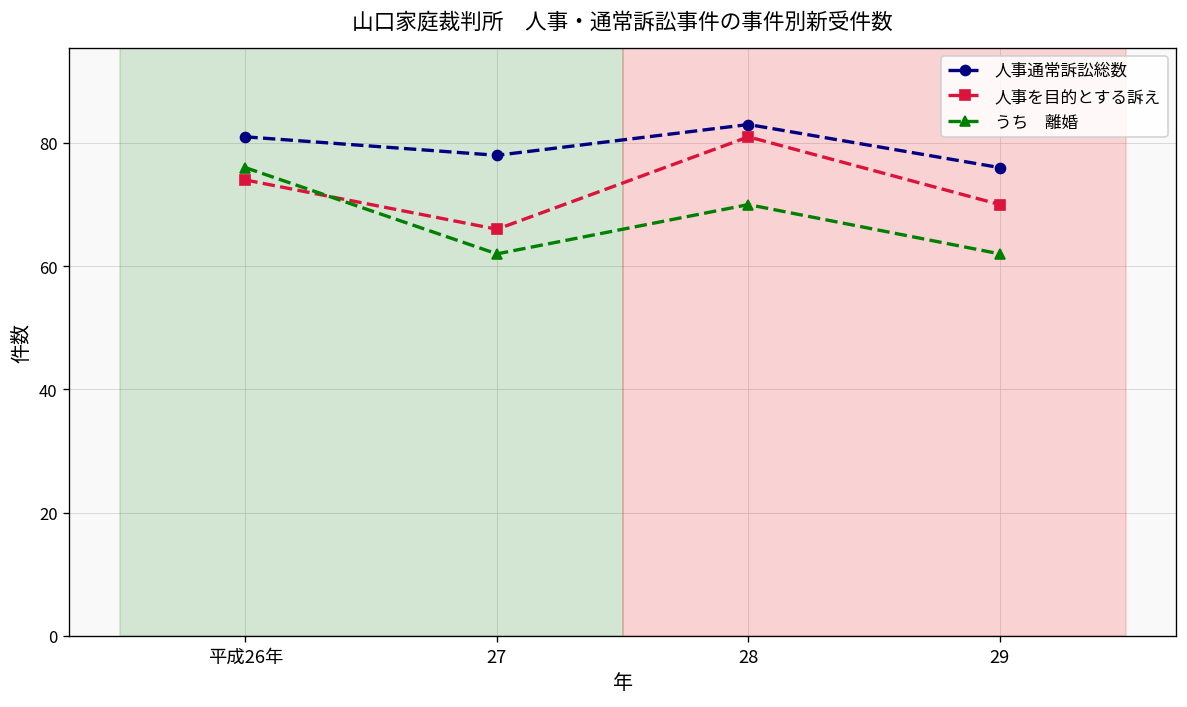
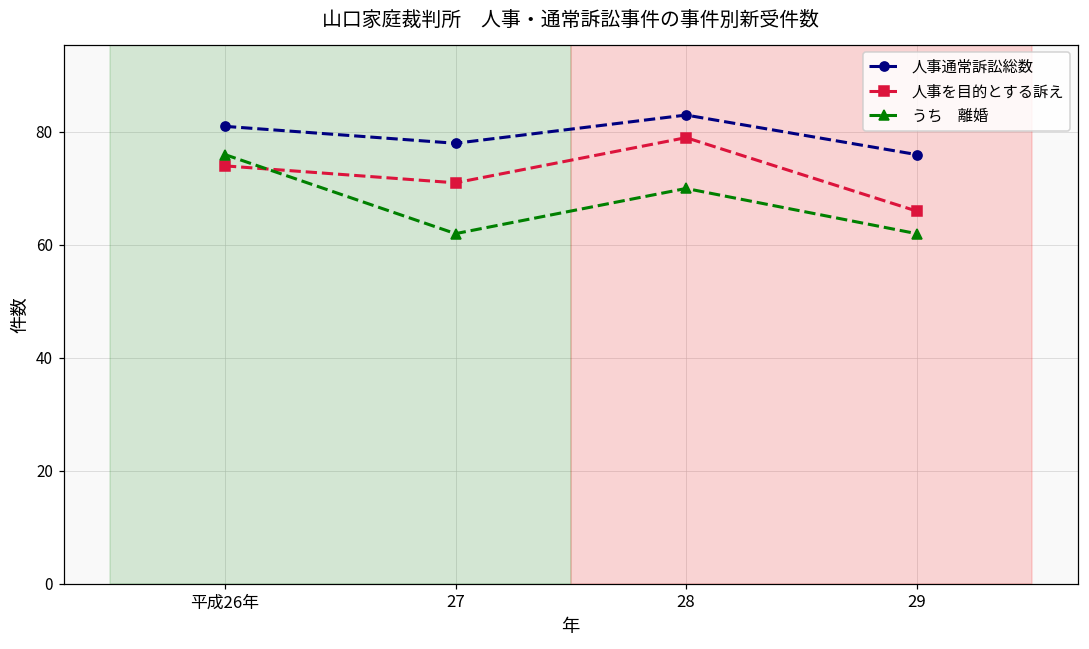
人事を目的とする訴え, 27: 66 -> 71
人事を目的とする訴え, 28: 81 -> 79
人事を目的とする訴え, 29: 70 -> 66
